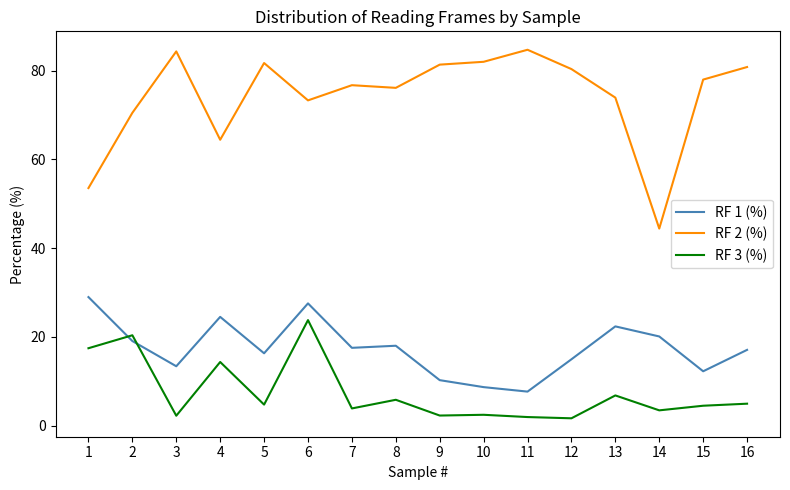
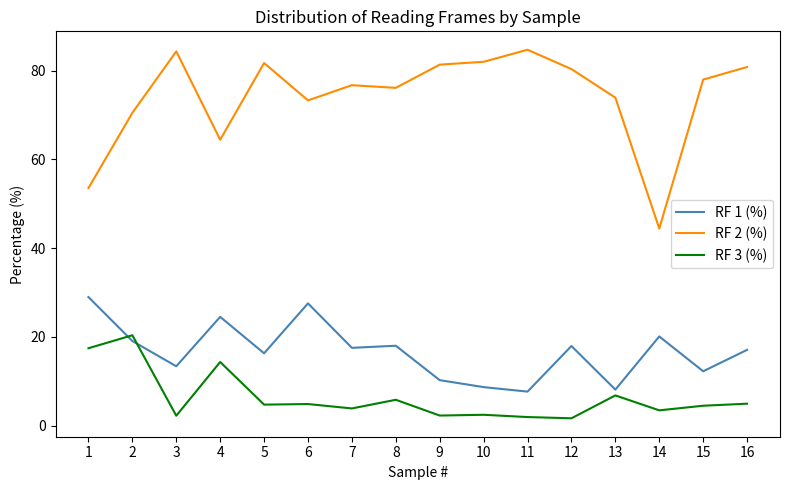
RF 3 (%), 6: 24 -> 5
RF 1 (%), 12: 15 -> 18
RF 1 (%), 13: 22 -> 8
